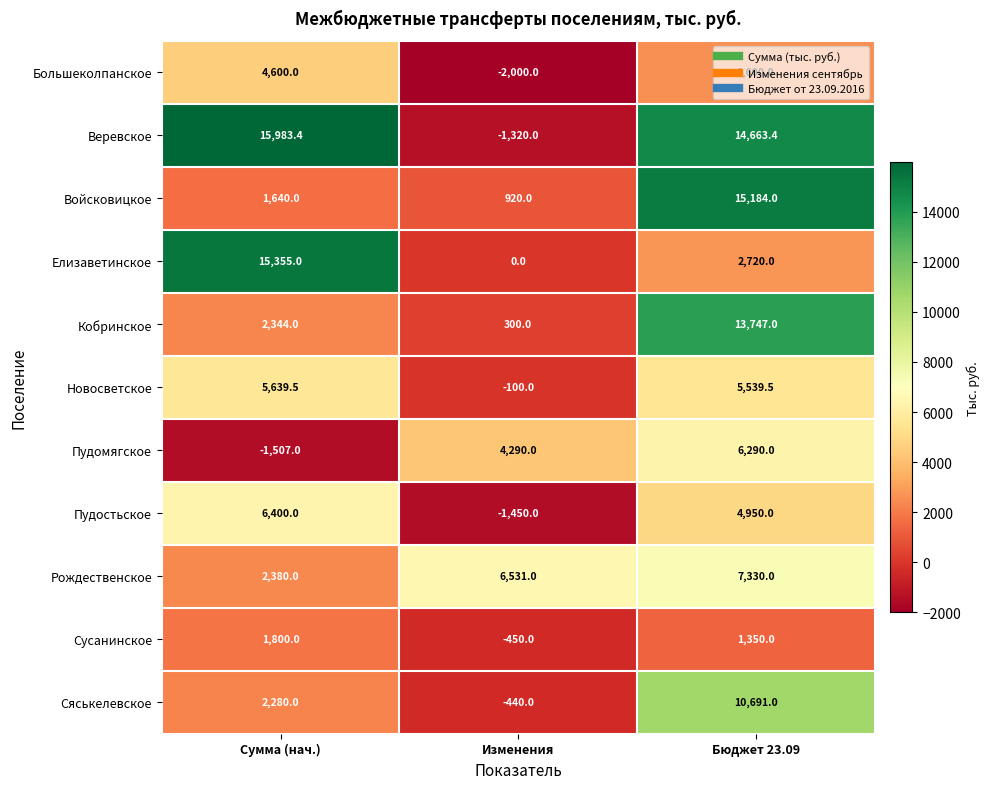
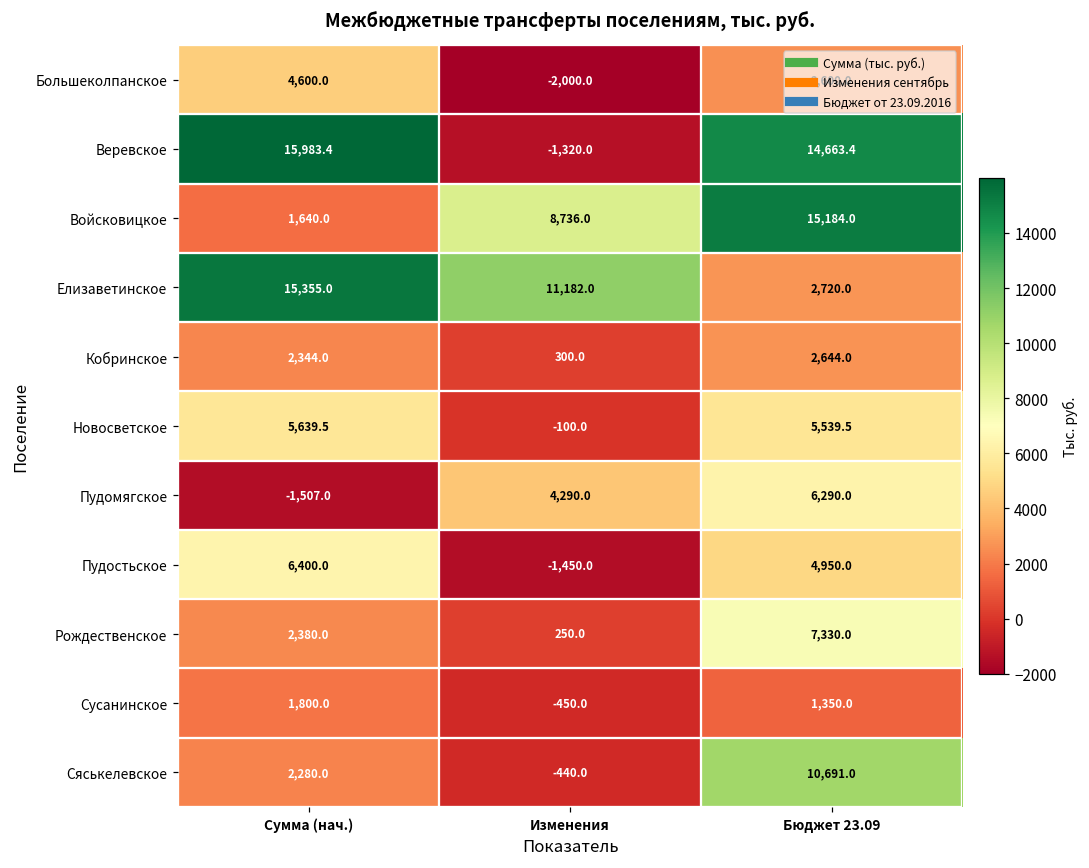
Войсковицкое, Изменения: 920.0 -> 8,736.0
Елизаветинское, Изменения: 0.0 -> 11,182.0
Кобринское, Бюджет 23.09: 13,747.0 -> 2,644.0
Рождественское, Изменения: 6,531.0 -> 250.0
